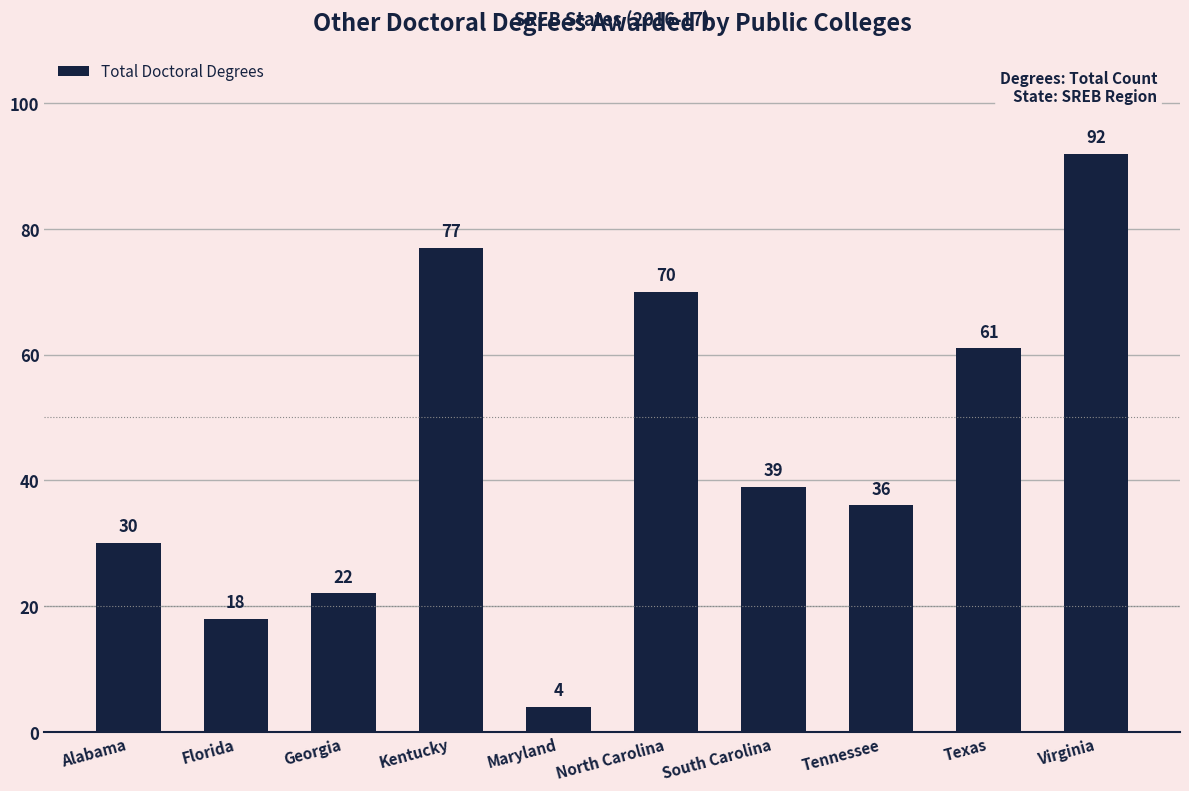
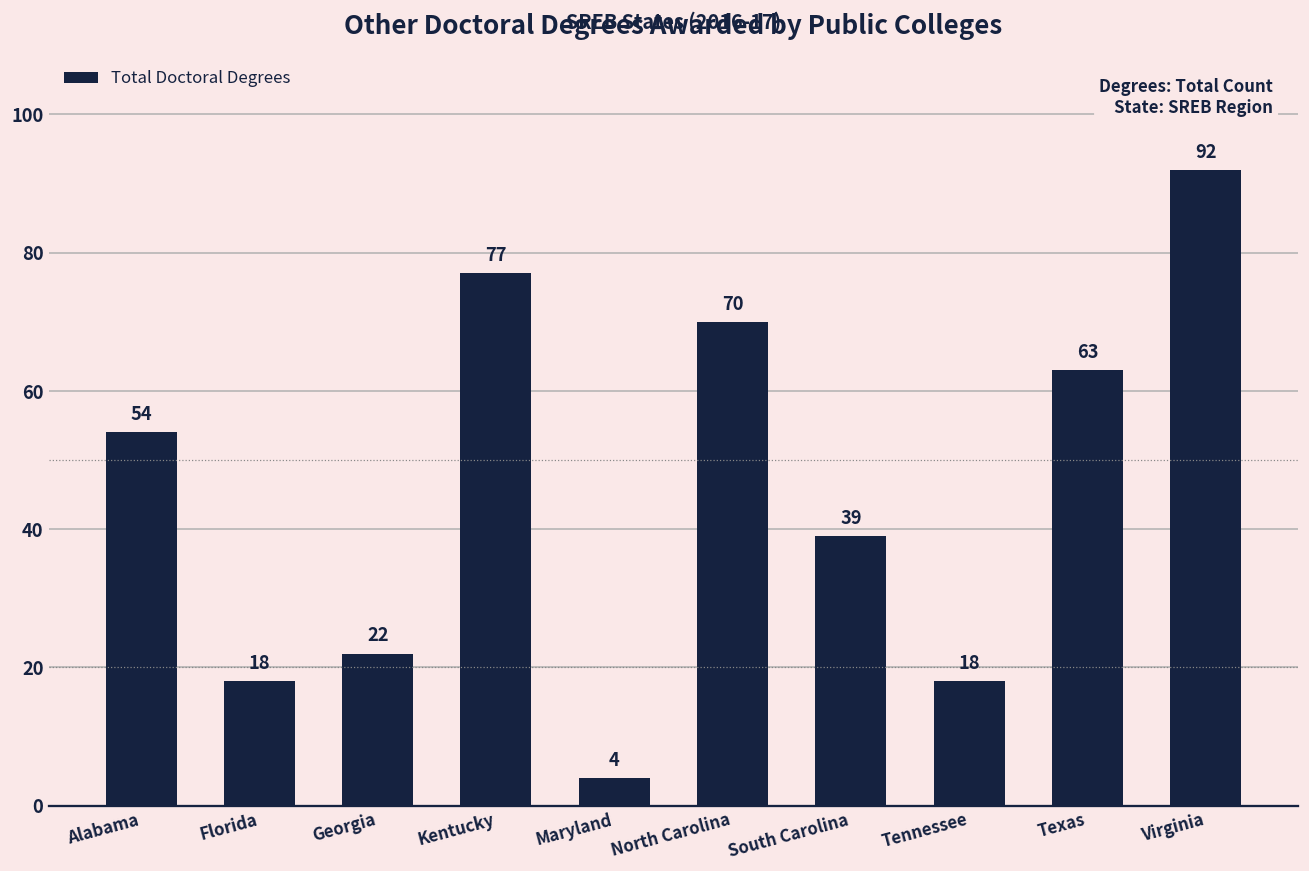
Alabama: 30 -> 54
Tennessee: 36 -> 18
Texas: 61 -> 63
